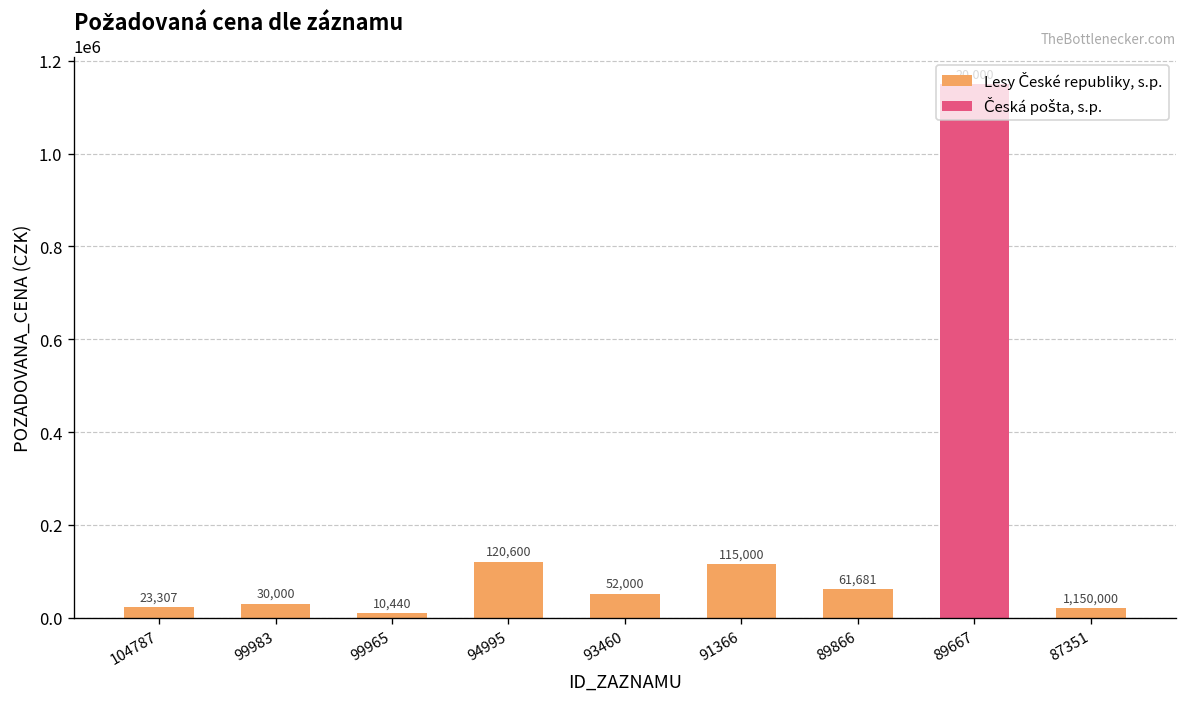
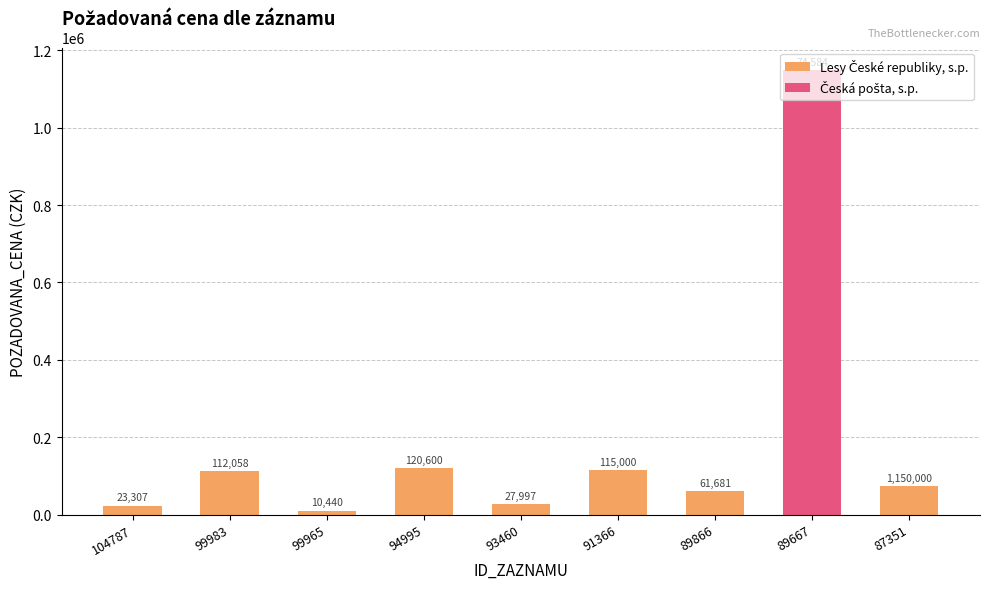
Lesy České republiky, s.p., 99983: 30,000 -> 112,058
Lesy České republiky, s.p., 93460: 52,000 -> 27,997
Lesy České republiky, s.p., 87351: 20000 -> 70000
